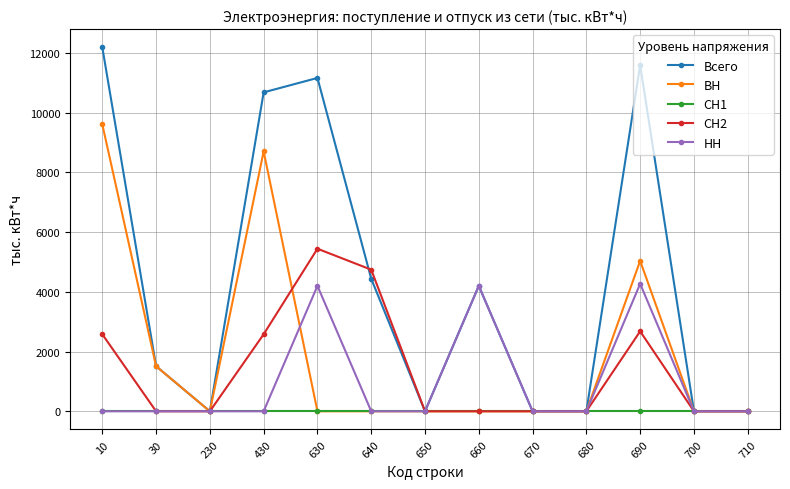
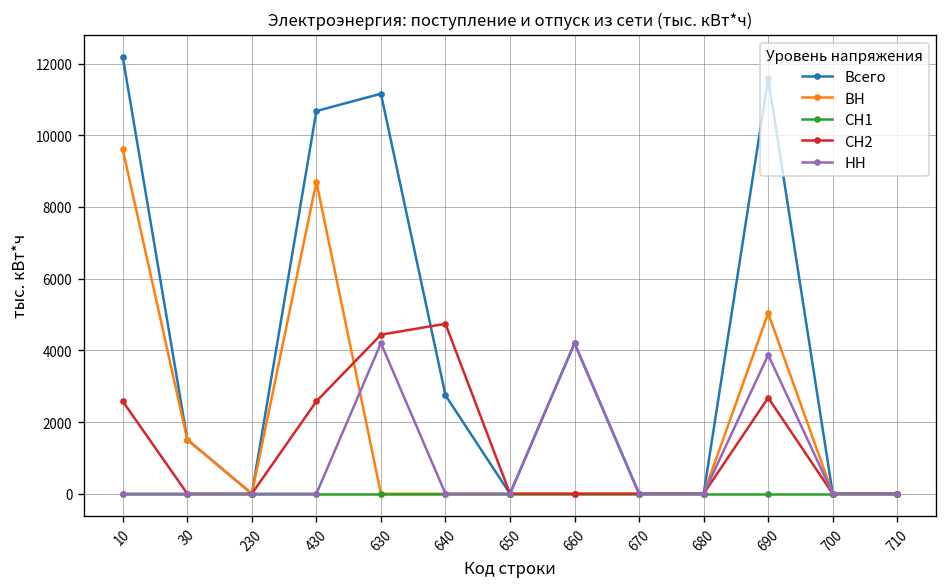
СН2, 630: 5400 -> 4400
Всего, 640: 4400 -> 2700
НН, 690: 4300 -> 3900
